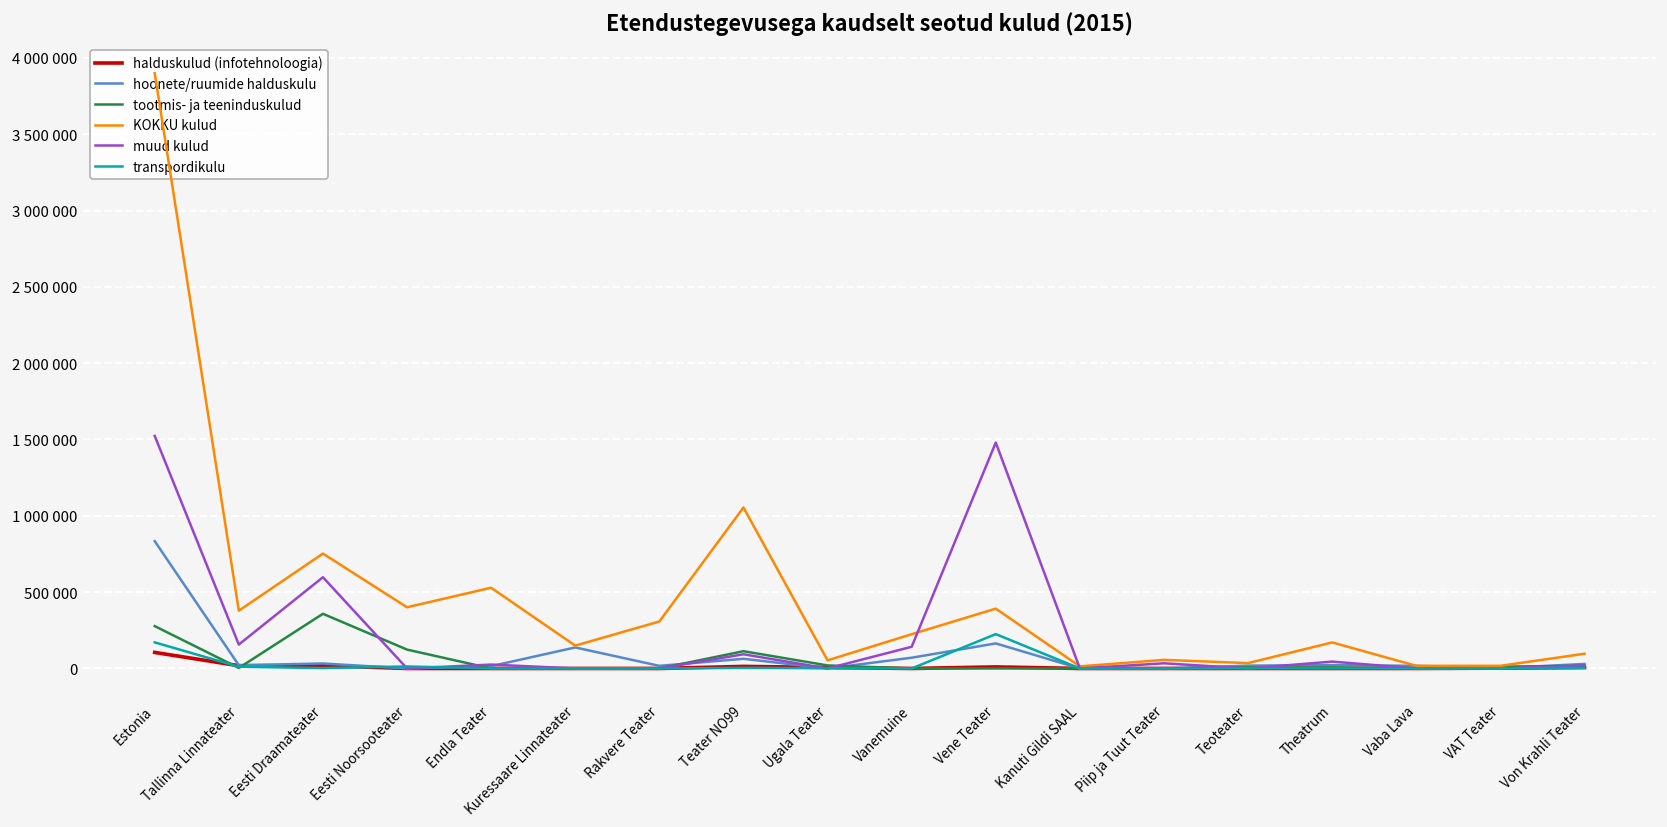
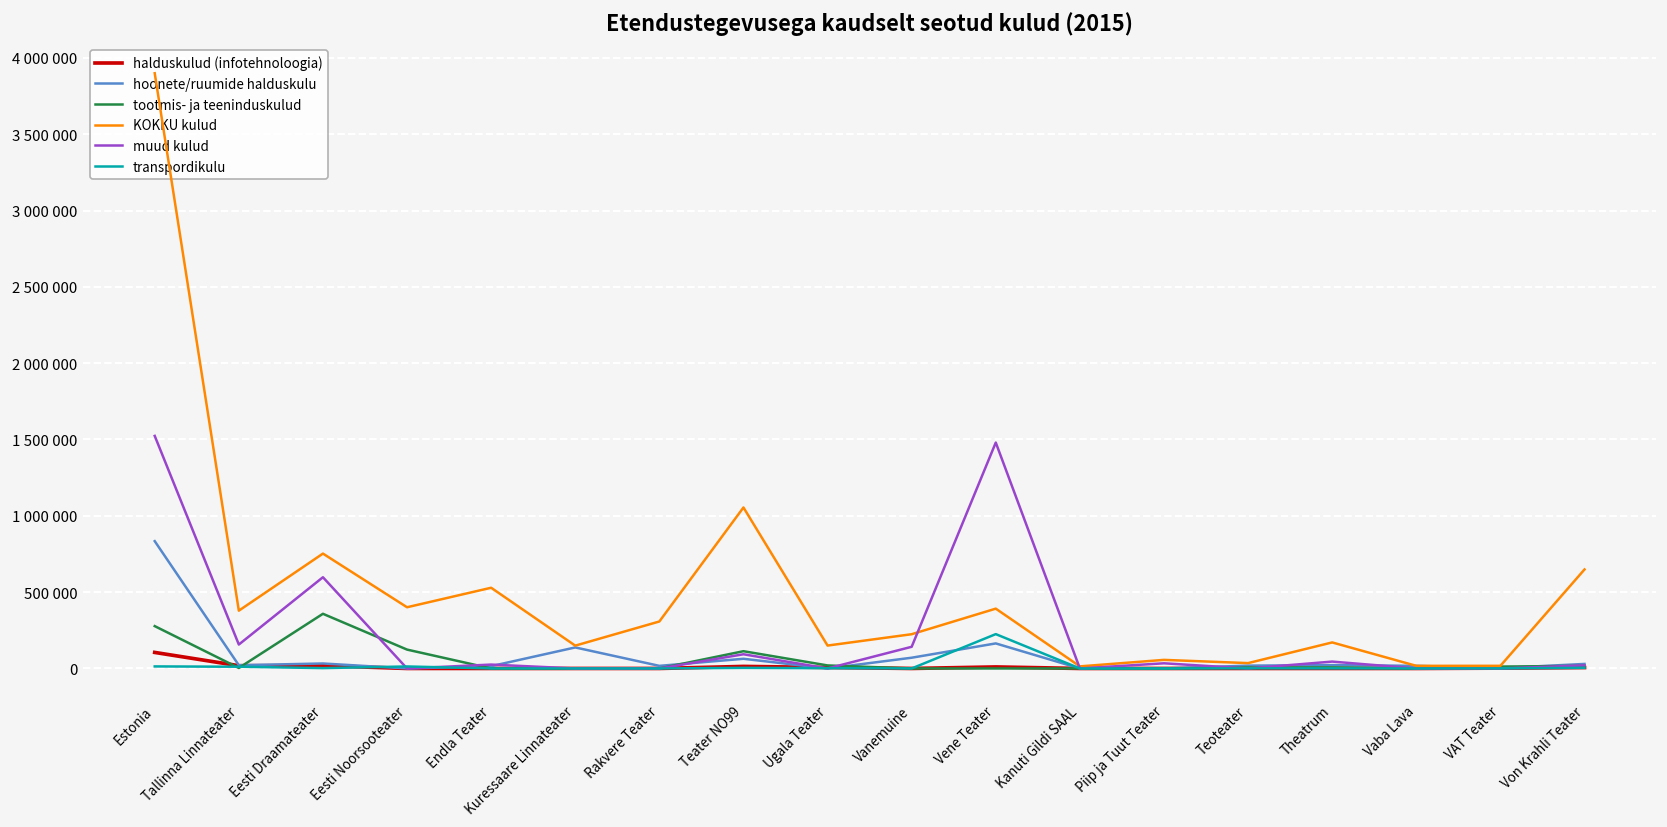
transpordikulu, Estonia: 170000 -> 10000
KOKKU kulud, Ugala Teater: 50000 -> 150000
KOKKU kulud, Von Krahli Teater: 100000 -> 650000
